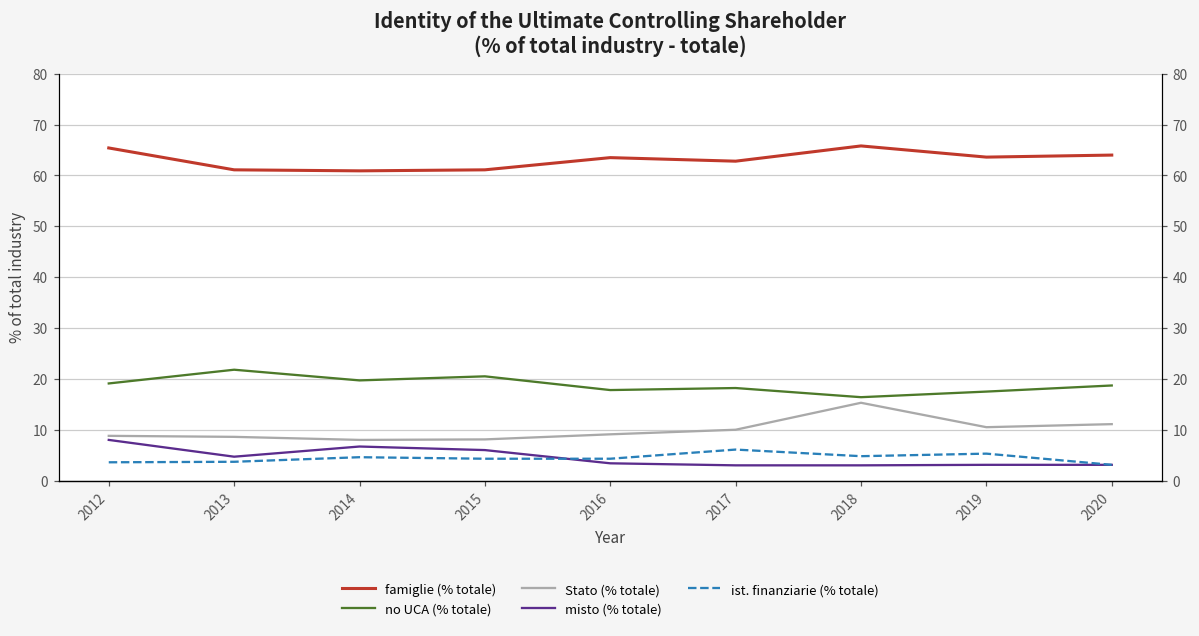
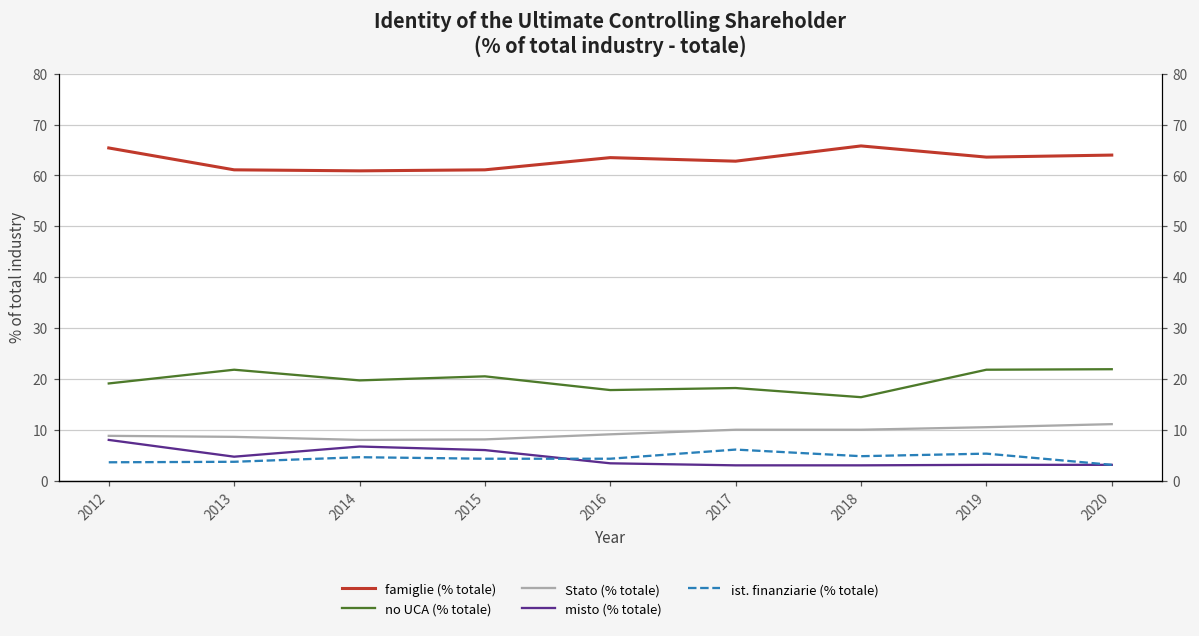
Stato (% totale), 2018: 15 -> 10
no UCA (% totale), 2019: 18 -> 22
no UCA (% totale), 2020: 19 -> 22
